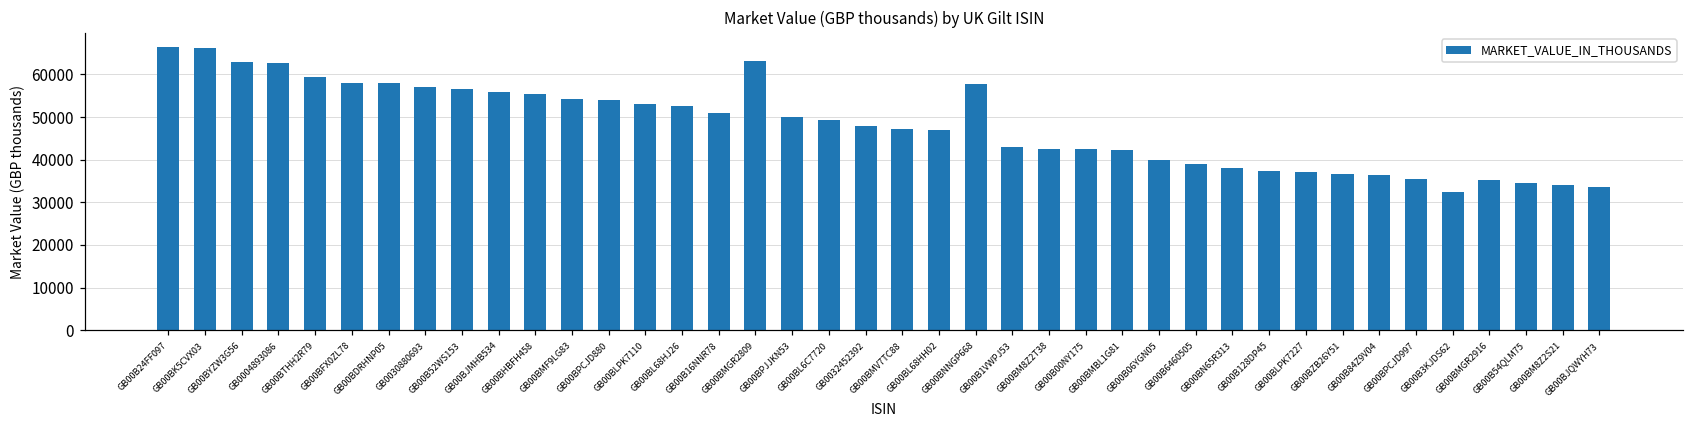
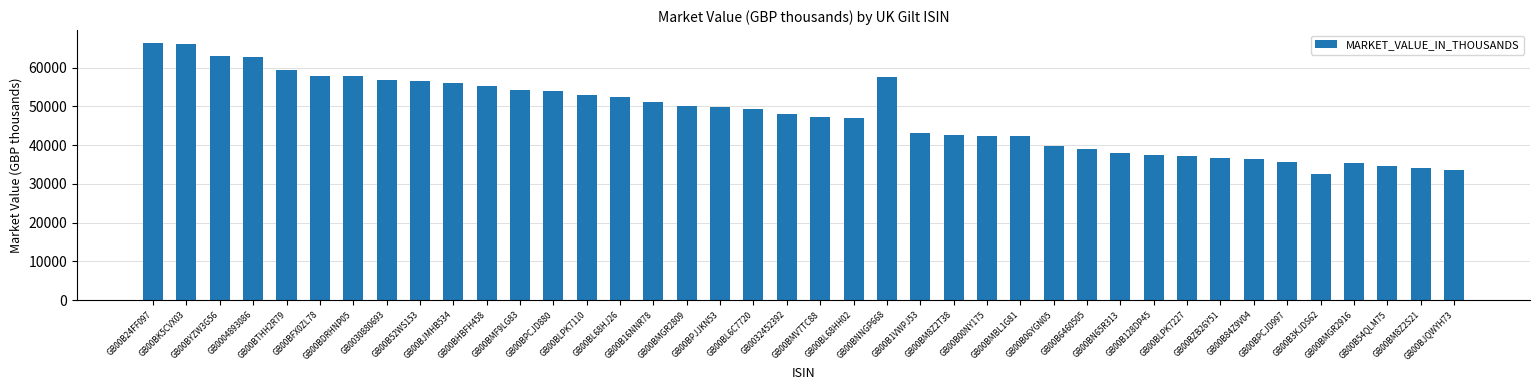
GB00BMGR2809: 63000 -> 50000
